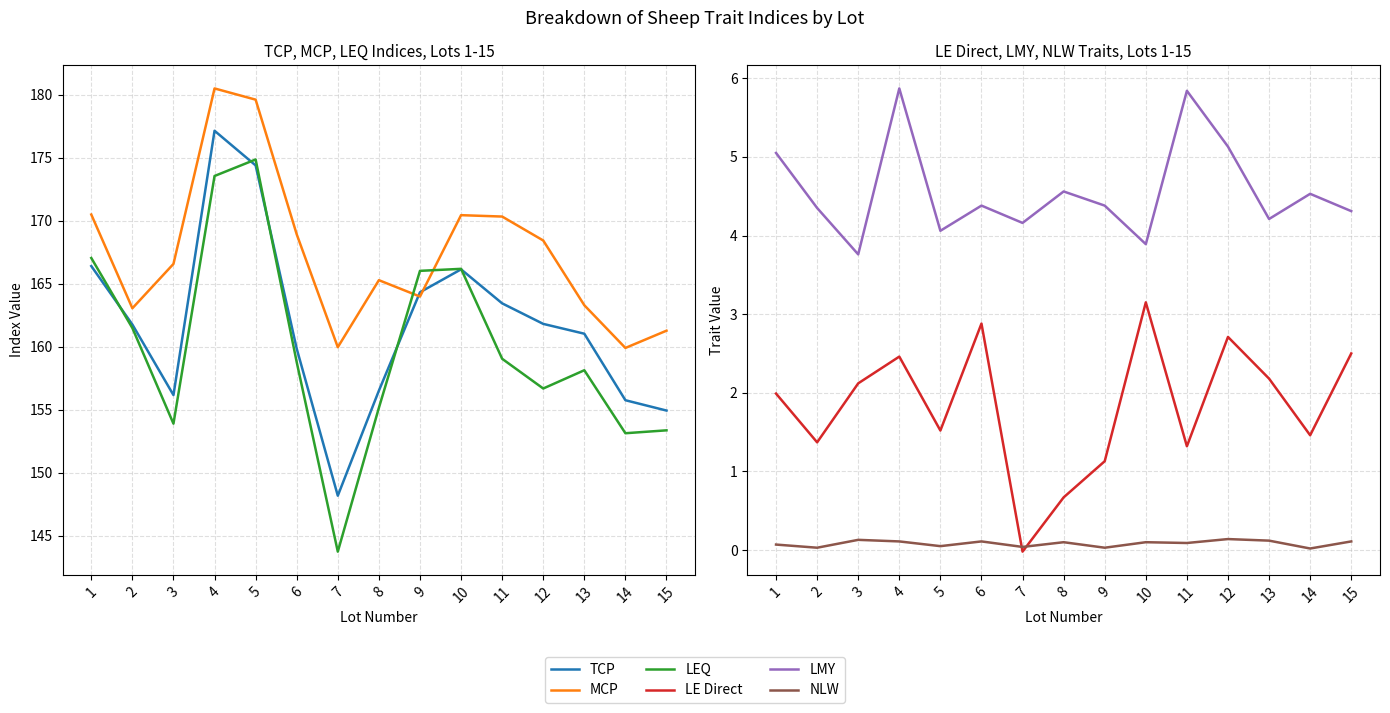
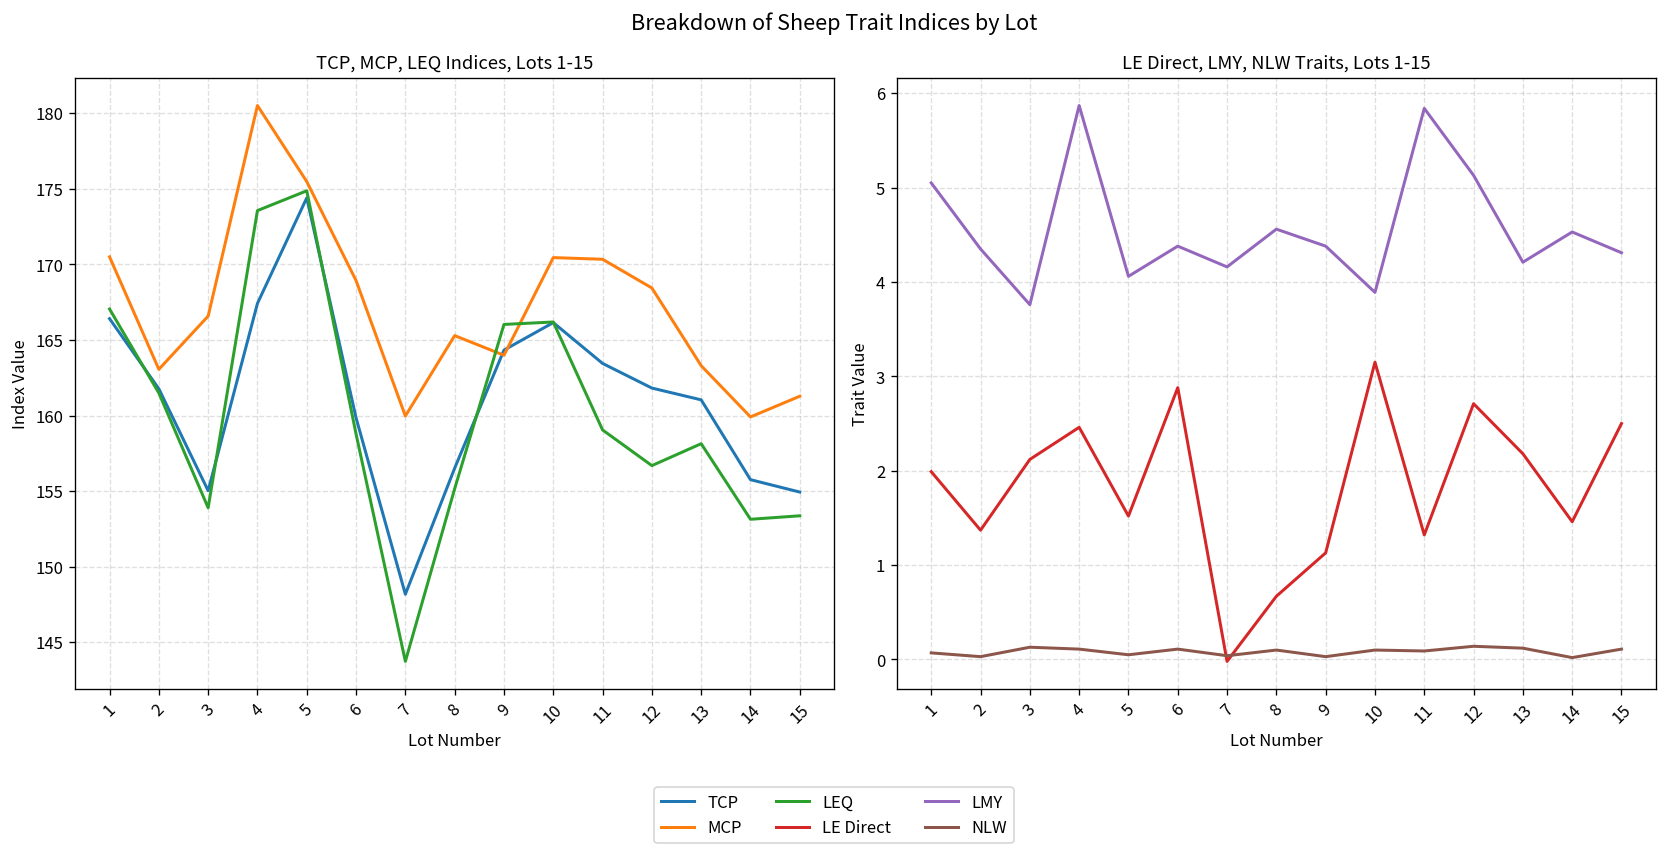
TCP, MCP, LEQ Indices, Lots 1-15, TCP, 3: 156.2 -> 155.0
TCP, MCP, LEQ Indices, Lots 1-15, TCP, 4: 177.2 -> 167.4
TCP, MCP, LEQ Indices, Lots 1-15, MCP, 5: 179.6 -> 175.5
